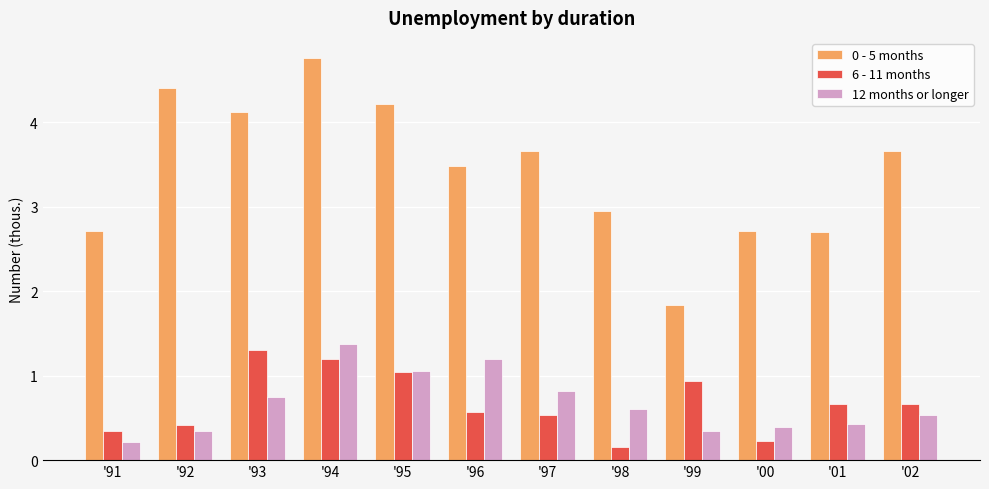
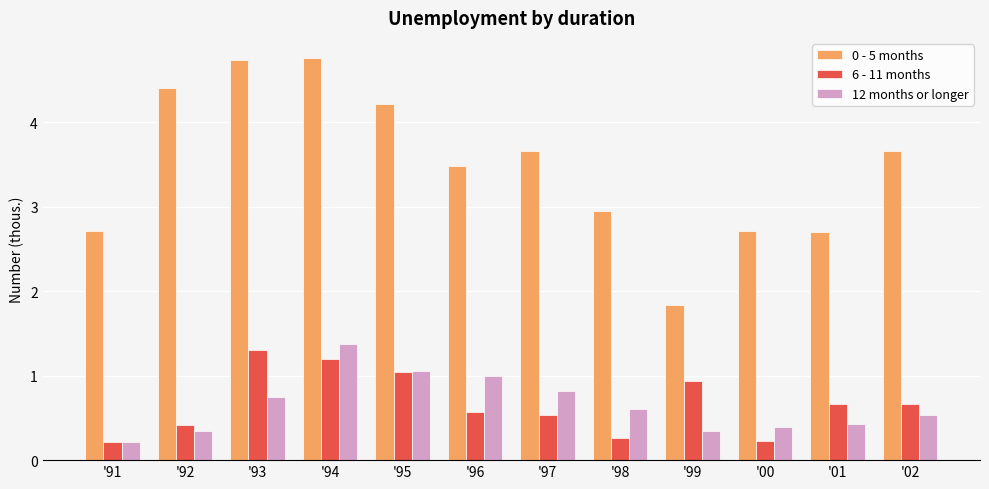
6 - 11 months, '91: 0.3 -> 0.2
0 - 5 months, '93: 4.1 -> 4.7
12 months or longer, '96: 1.2 -> 1.0
6 - 11 months, '98: 0.2 -> 0.3
